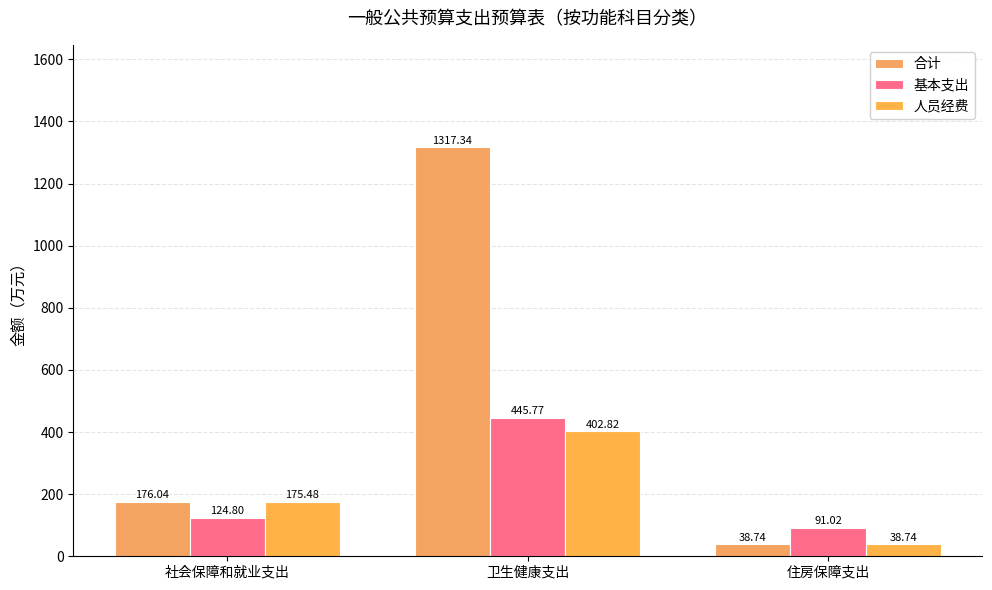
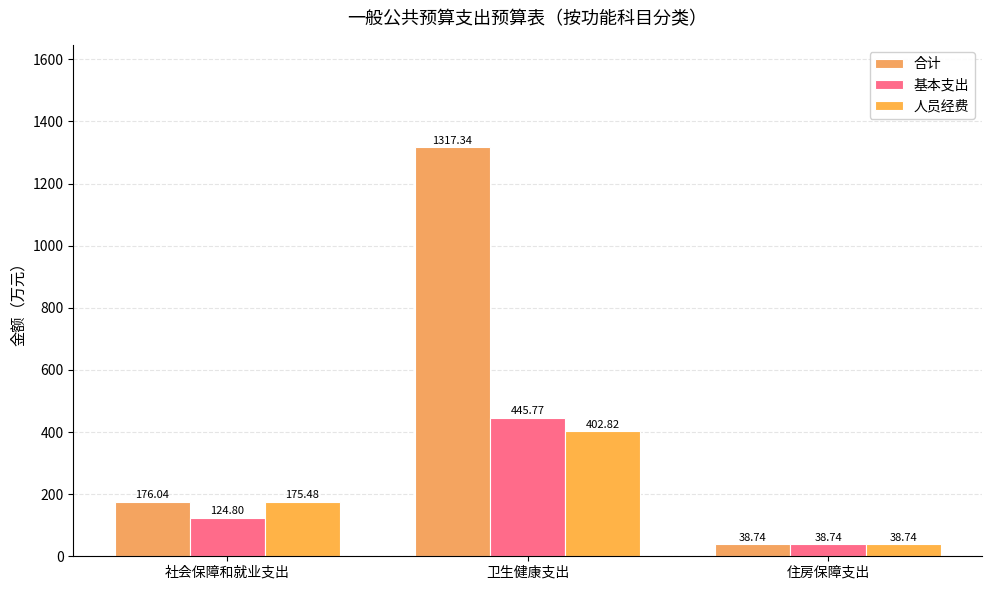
基本支出, 住房保障支出: 91.02 -> 38.74
